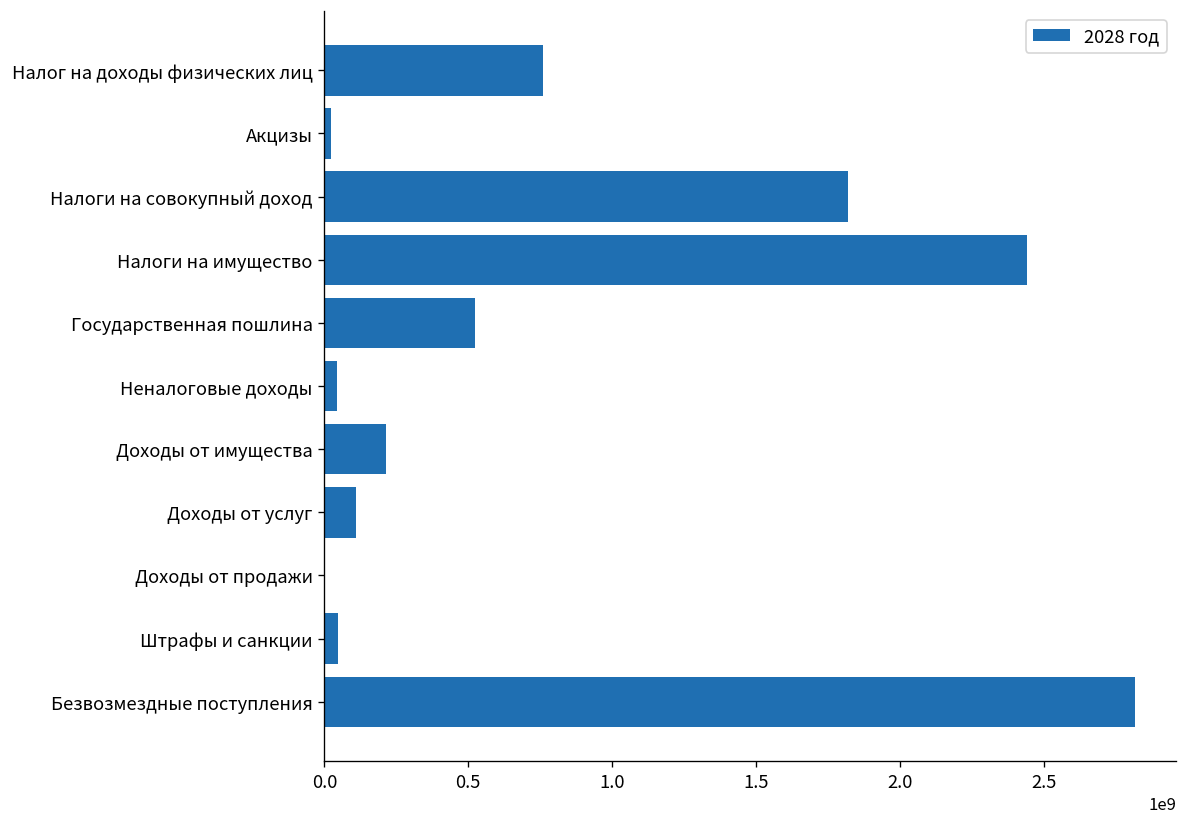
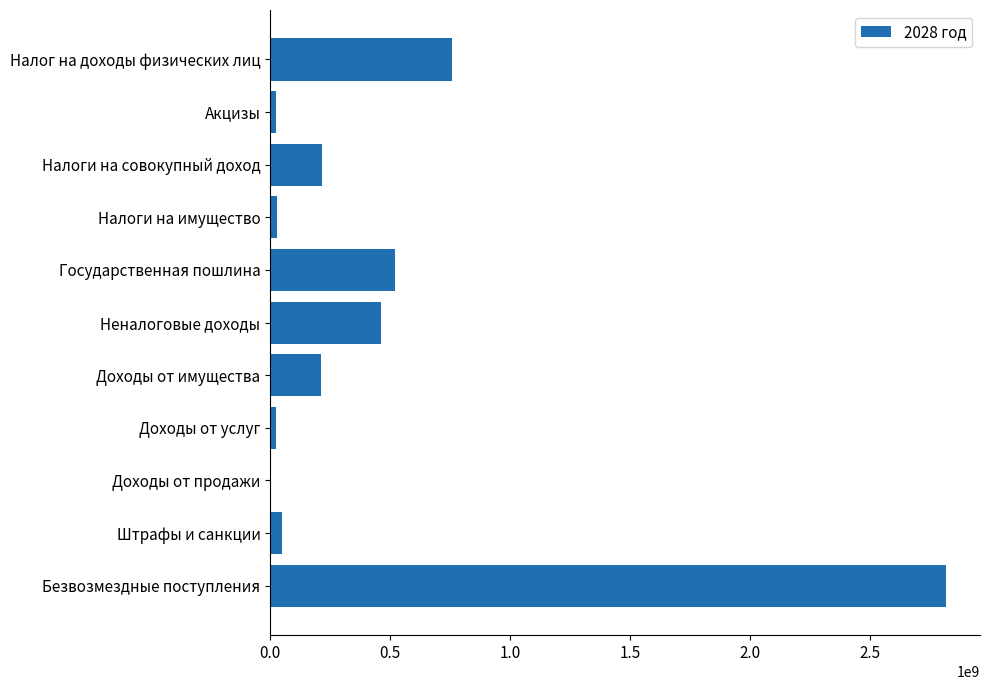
Налоги на совокупный доход: 1820000000 -> 220000000
Налоги на имущество: 2440000000 -> 30000000
Неналоговые доходы: 40000000 -> 460000000
Доходы от услуг: 110000000 -> 20000000
